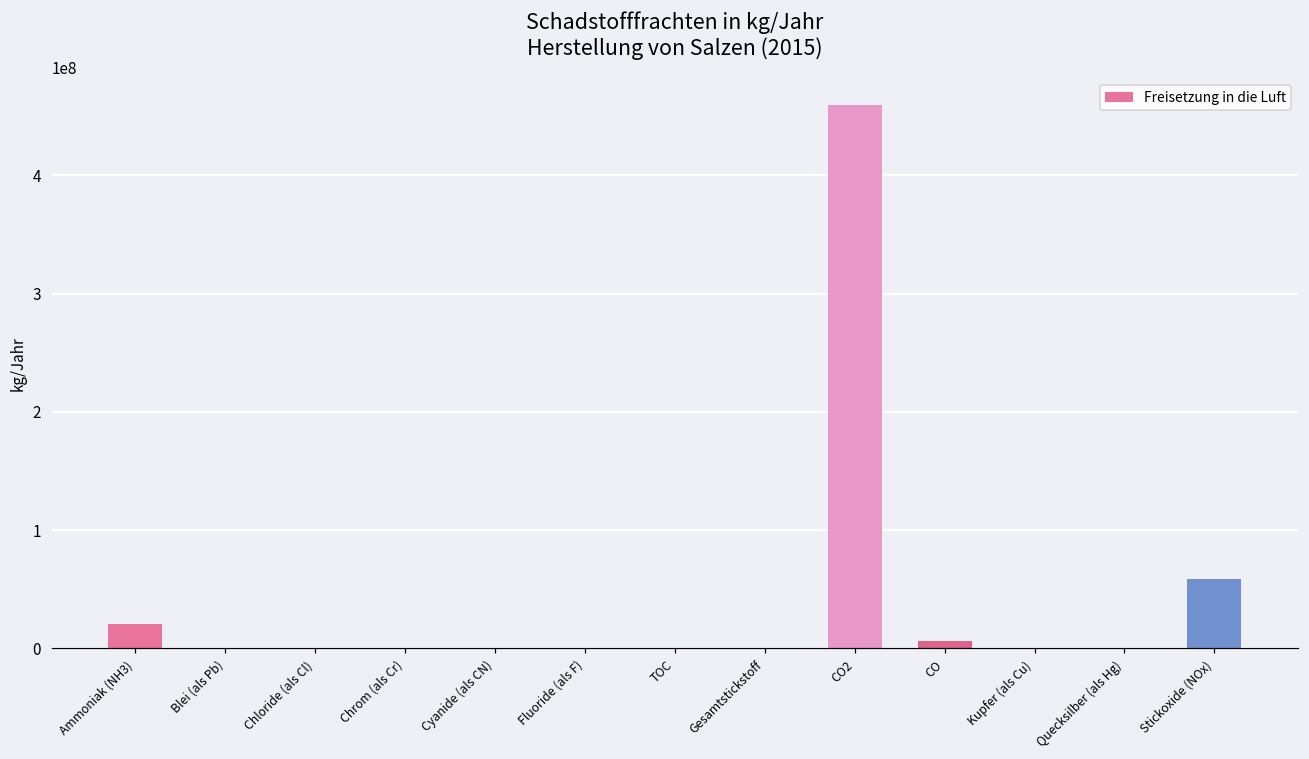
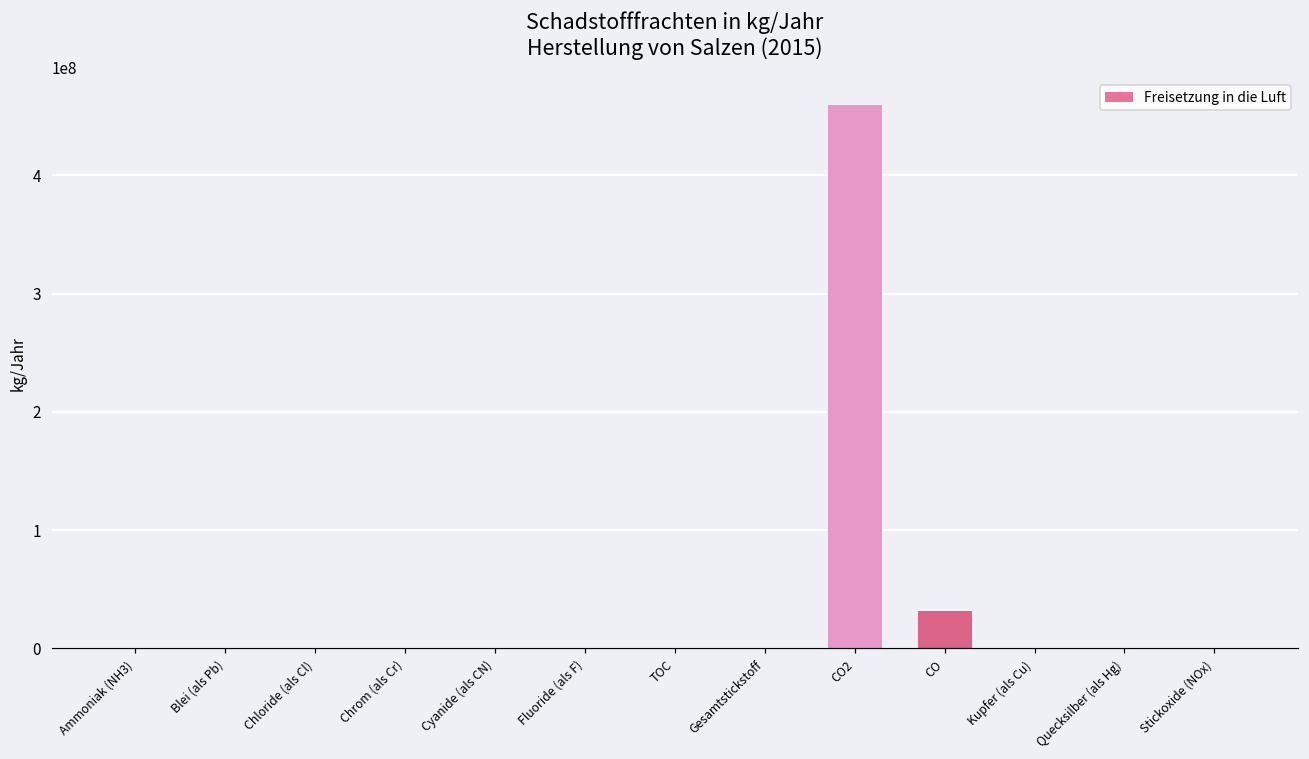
Ammoniak (NH3): 20000000 -> 0
CO: 6000000 -> 32000000
Stickoxide (NOx): 59000000 -> 0
